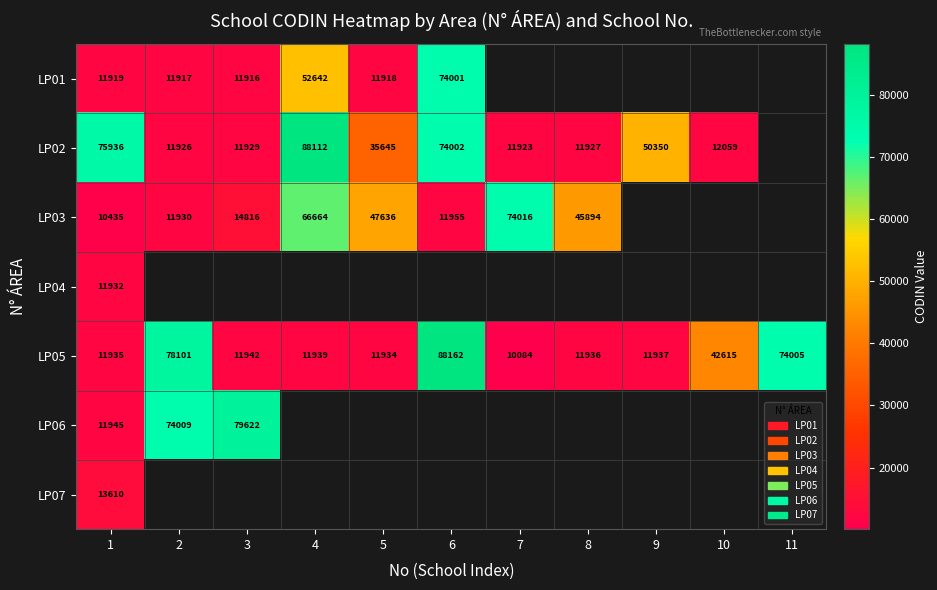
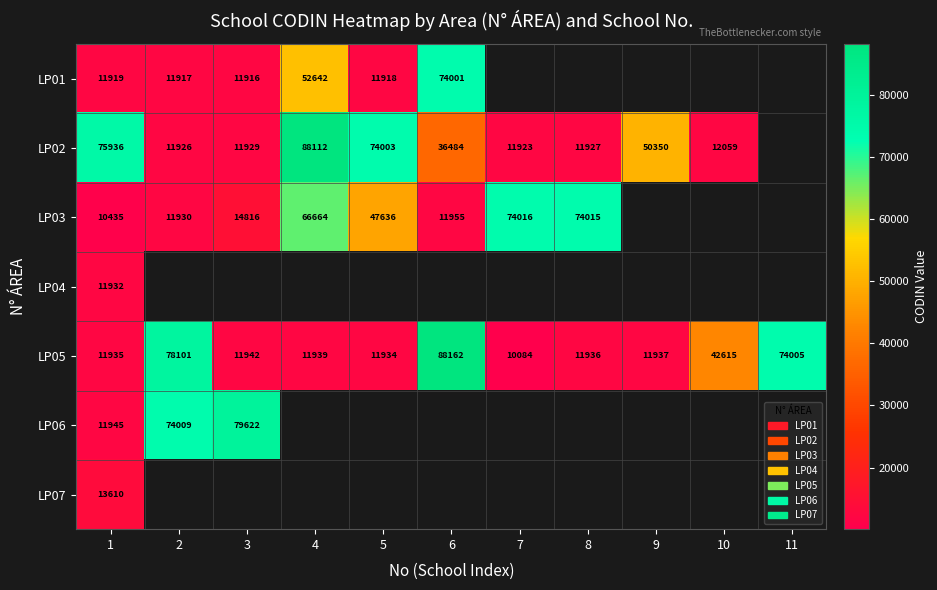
LP02, 5: 35645 -> 74003
LP02, 6: 74002 -> 36484
LP03, 8: 45894 -> 74015
